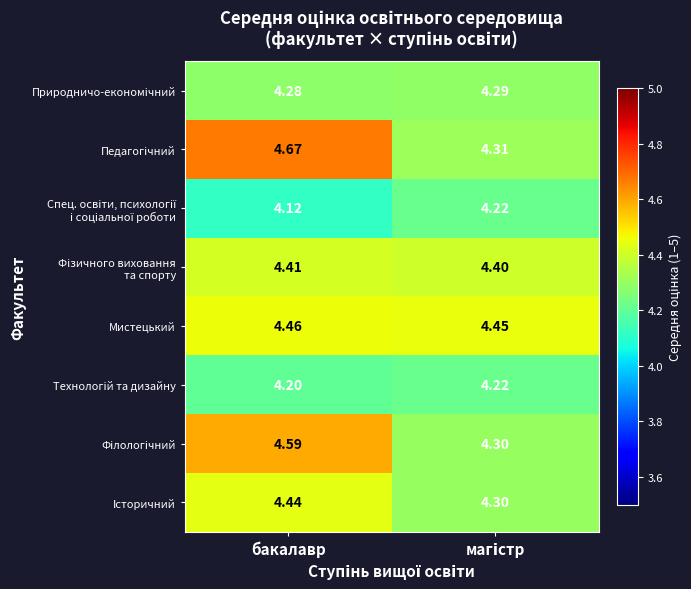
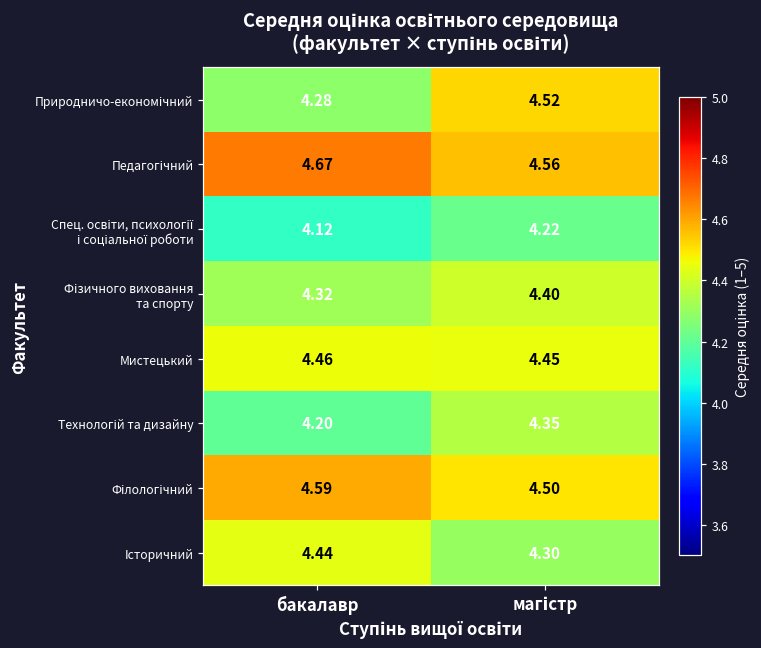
Природничо-економічний, магістр: 4.29 -> 4.52
Педагогічний, магістр: 4.31 -> 4.56
Фізичного виховання та спорту, бакалавр: 4.41 -> 4.32
Технологій та дизайну, магістр: 4.22 -> 4.35
Філологічний, магістр: 4.30 -> 4.50
